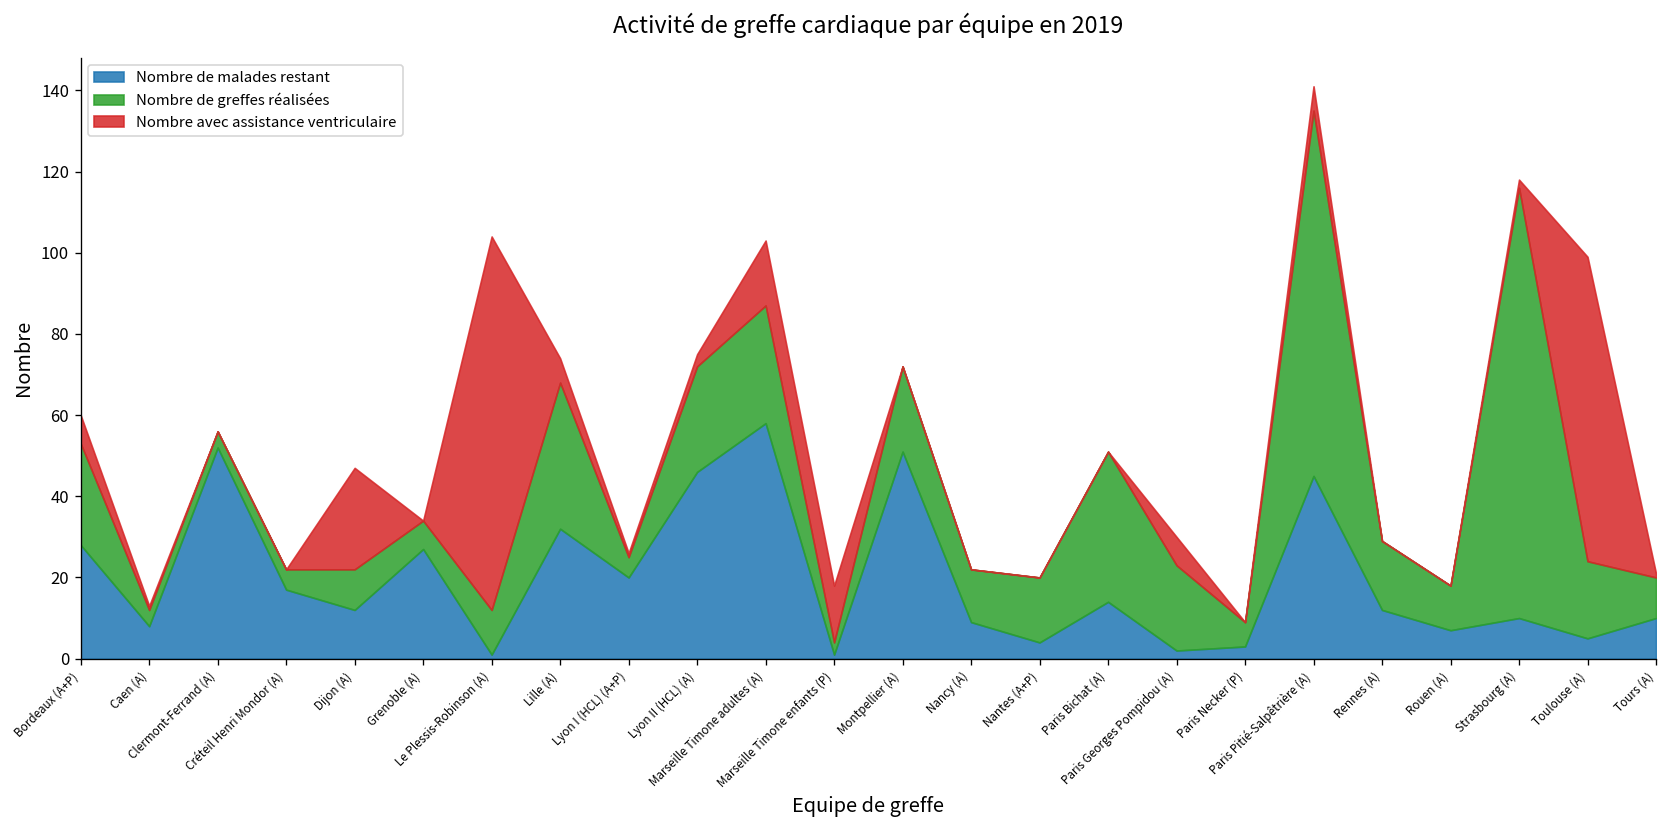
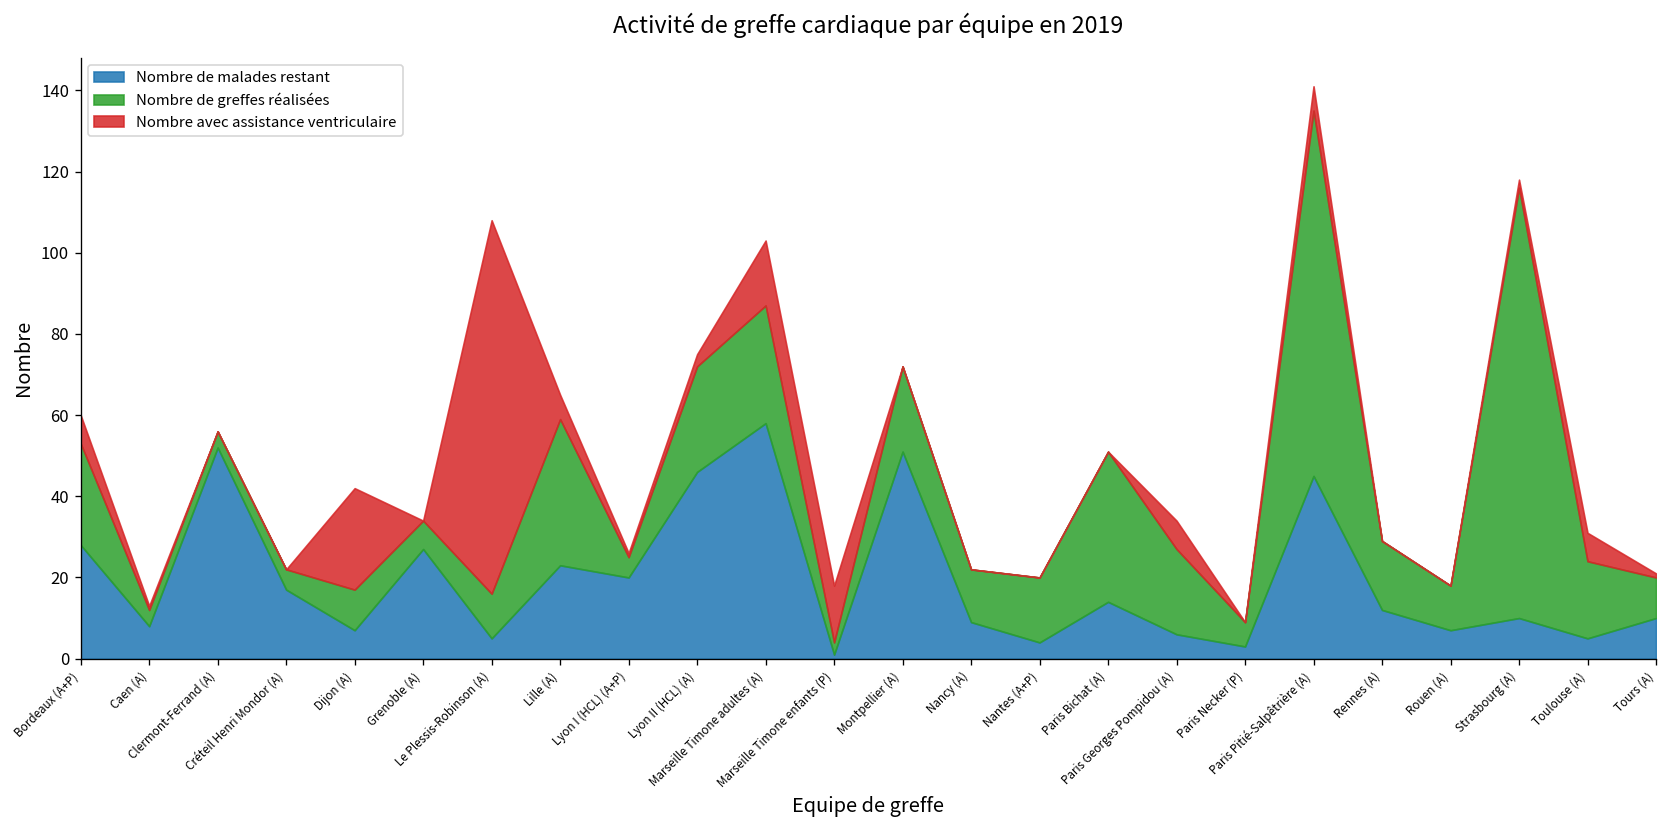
Nombre de malades restant, Dijon (A): 12 -> 7
Nombre de malades restant, Le Plessis-Robinson (A): 1 -> 5
Nombre de malades restant, Lille (A): 32 -> 23
Nombre de malades restant, Paris Georges Pompidou (A): 2 -> 6
Nombre avec assistance ventriculaire, Toulouse (A): 75 -> 7
